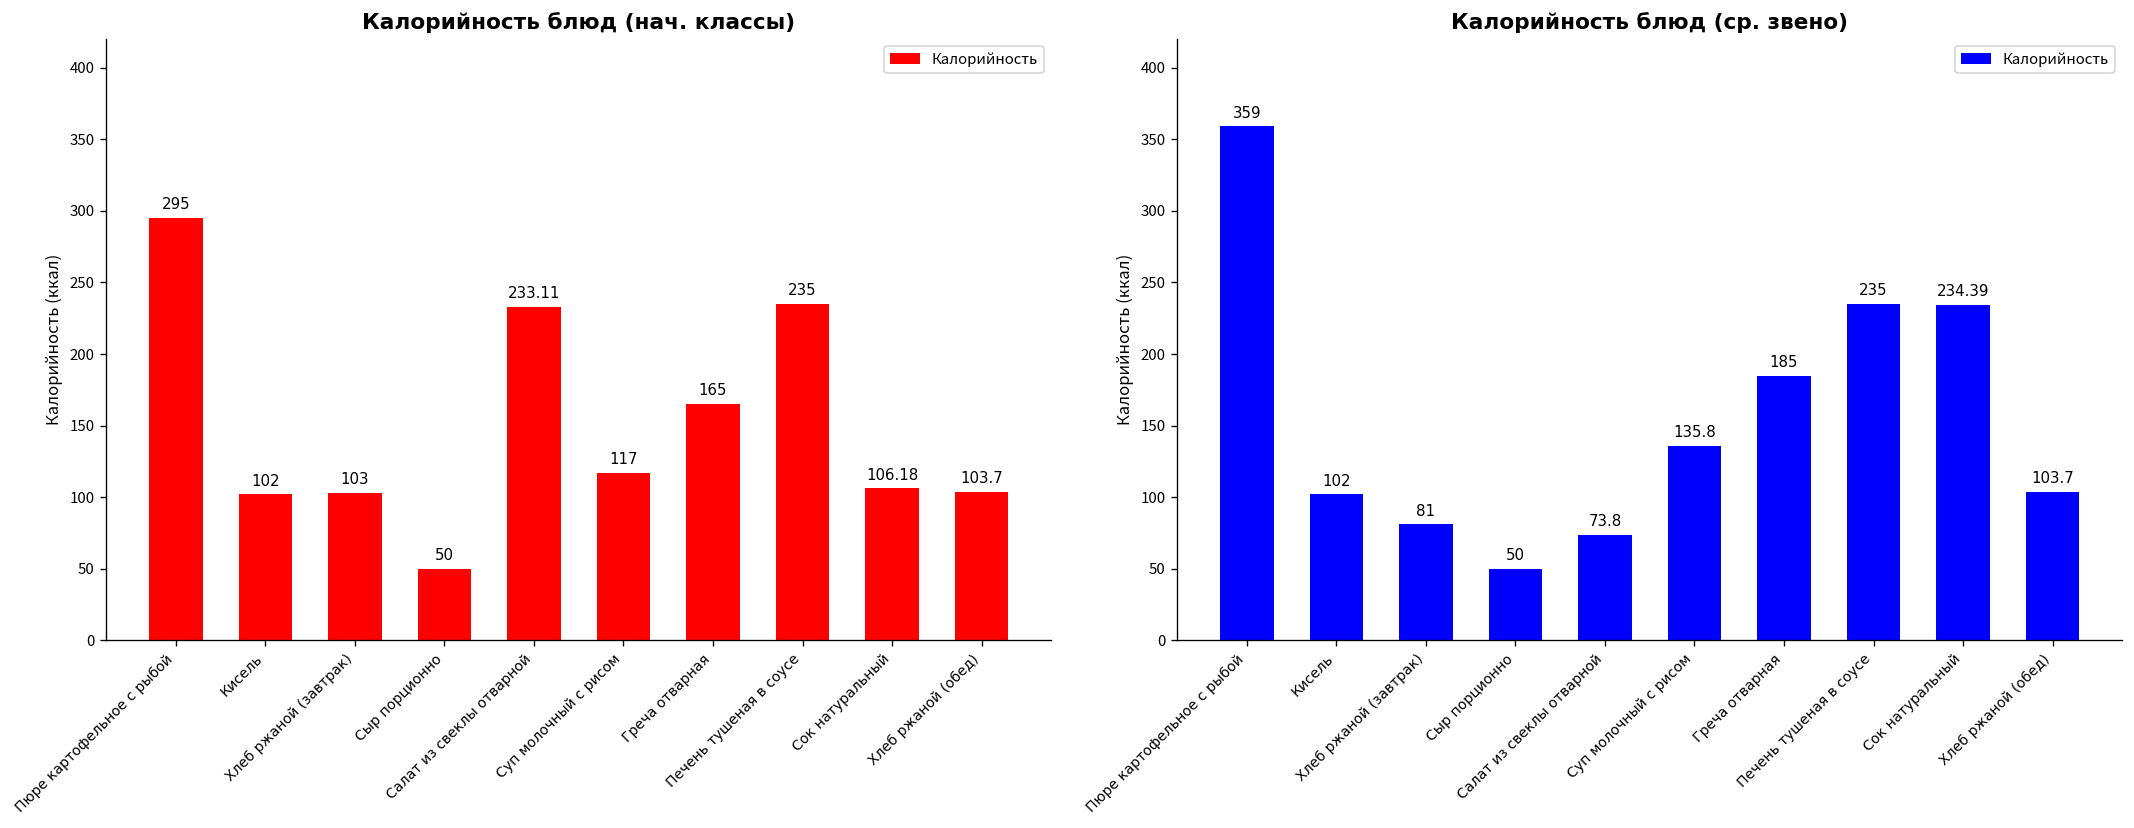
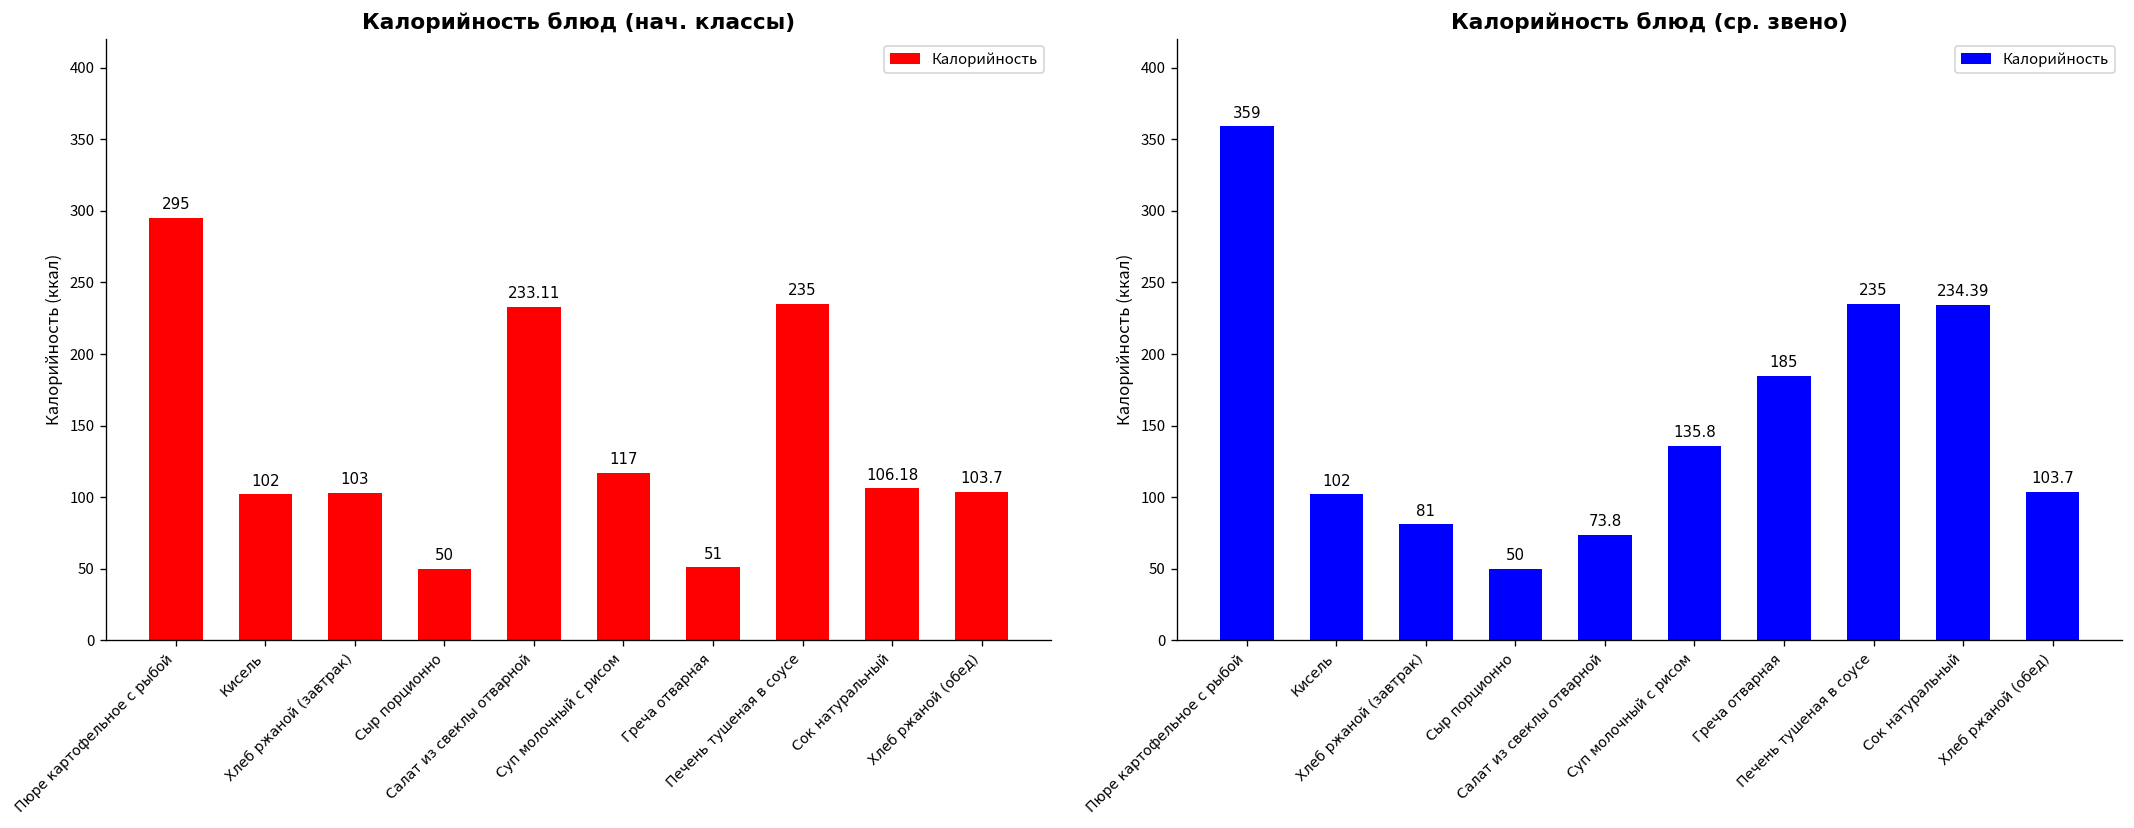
Калорийность блюд (нач. классы), Греча отварная: 165 -> 51
